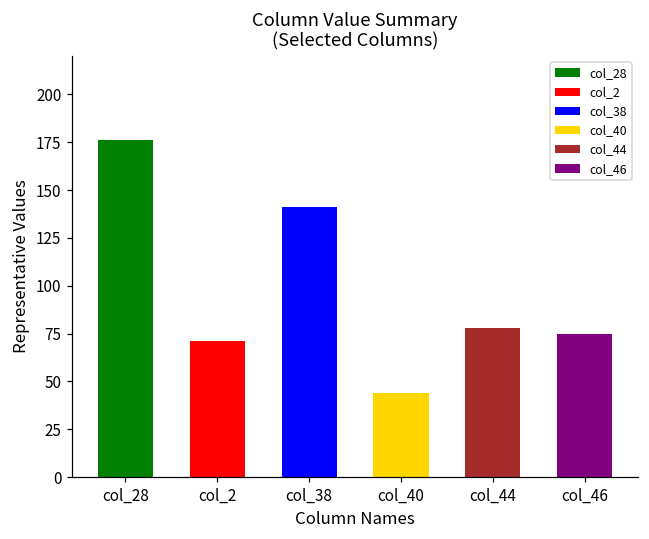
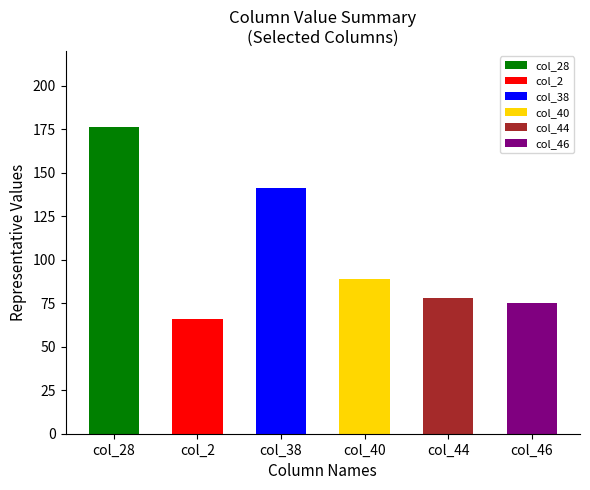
col_2: 71 -> 66
col_40: 44 -> 89
